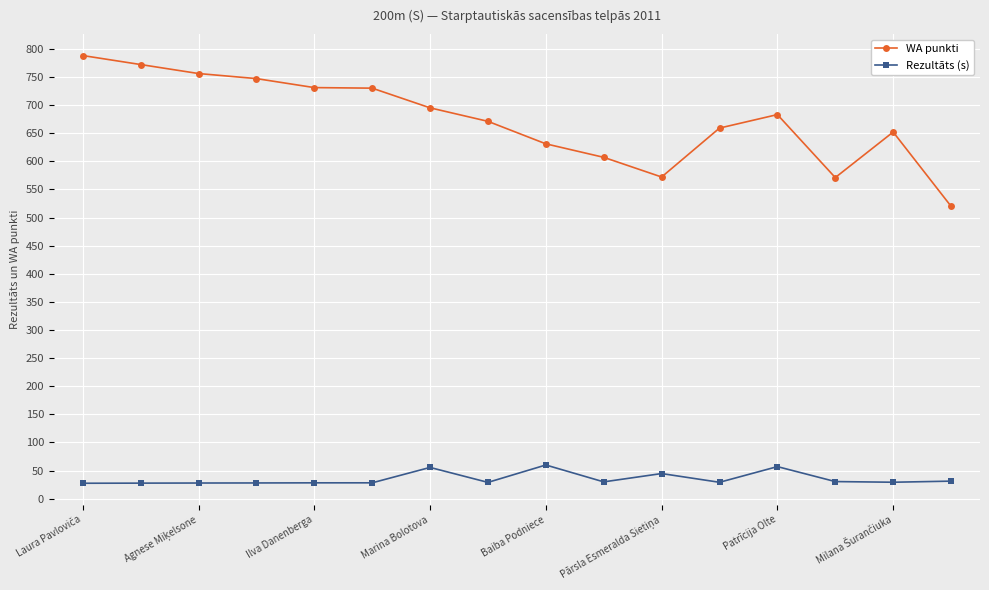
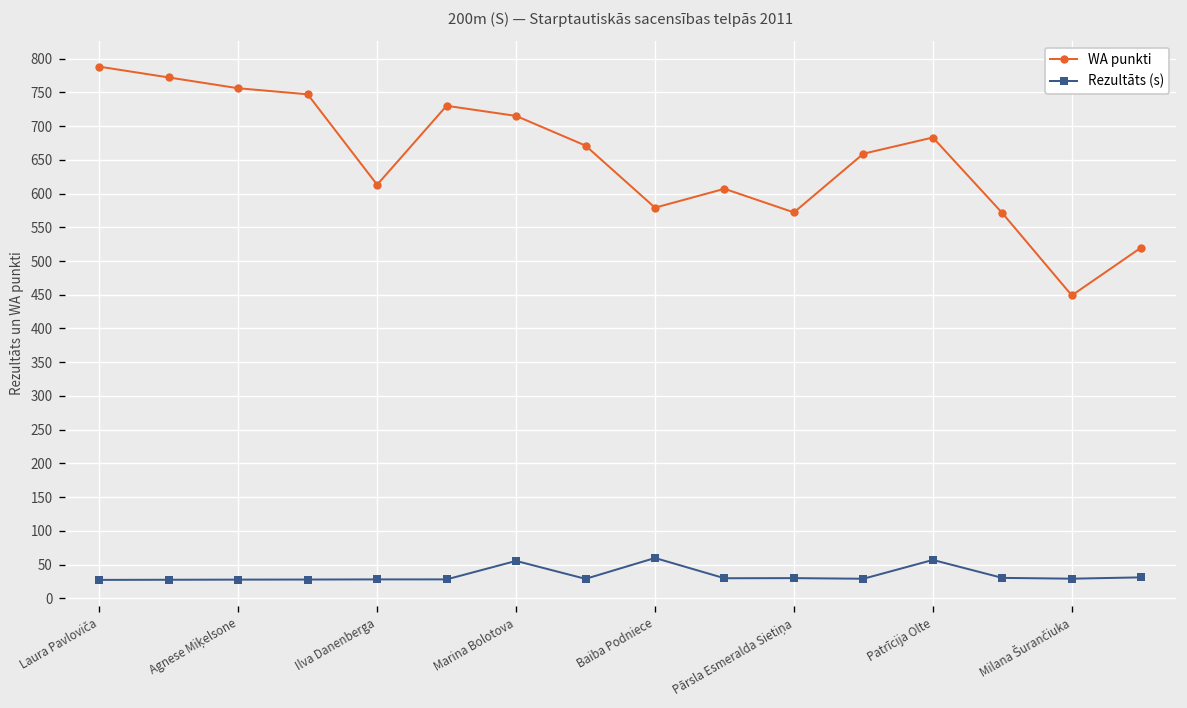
WA punkti, Ilva Danenberga: 730 -> 610
WA punkti, Marina Bolotova: 700 -> 720
WA punkti, Baiba Podniece: 630 -> 580
Rezultāts (s), Pārsla Esmeralda Sietiņa: 40 -> 30
WA punkti, Milana Šurančiuka: 650 -> 450
